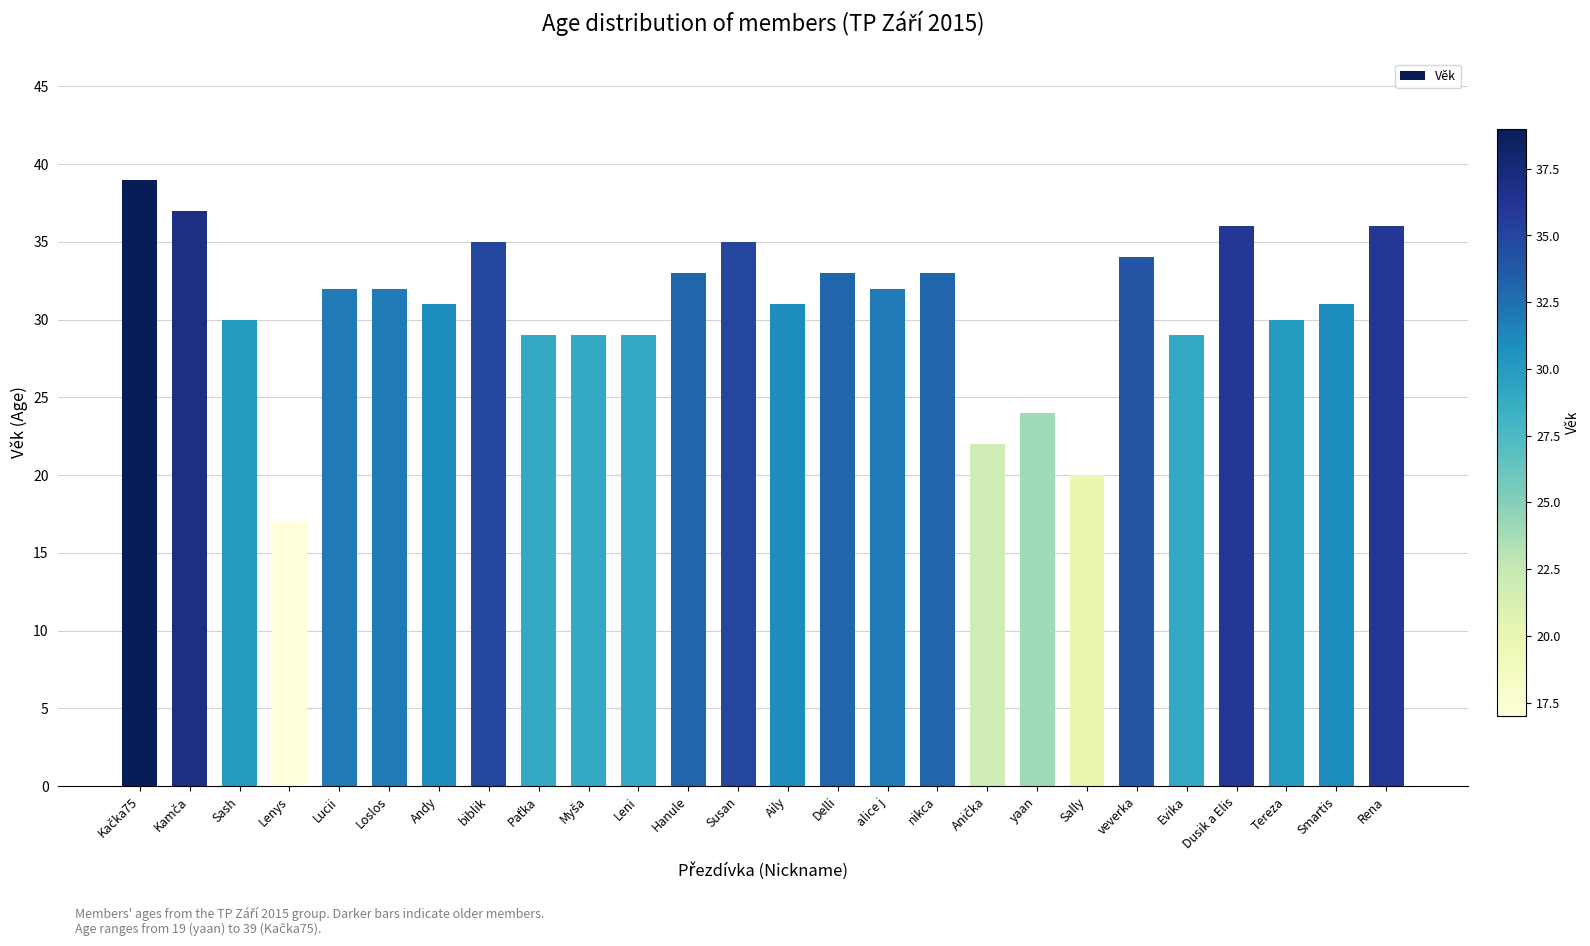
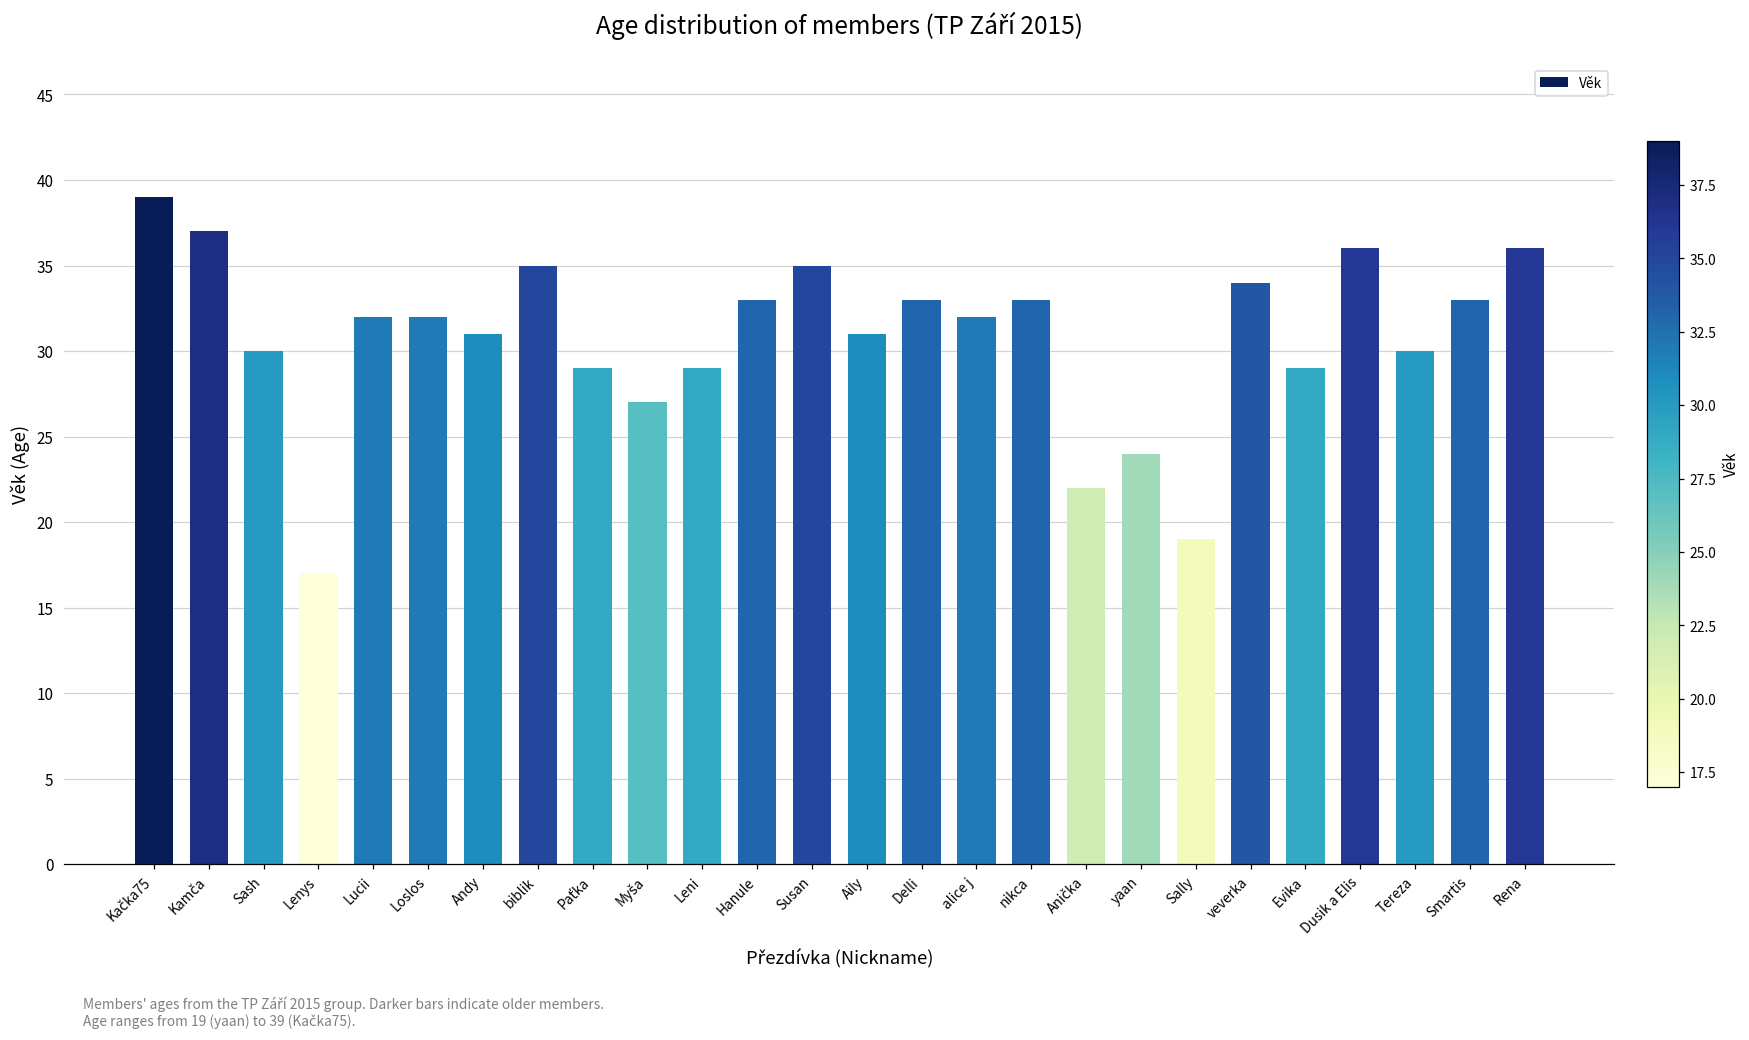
Myša: 29 -> 27
Sally: 20 -> 19
Smartis: 31 -> 33
